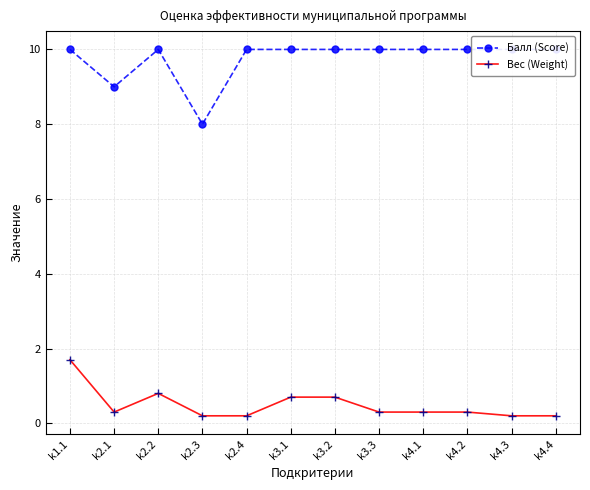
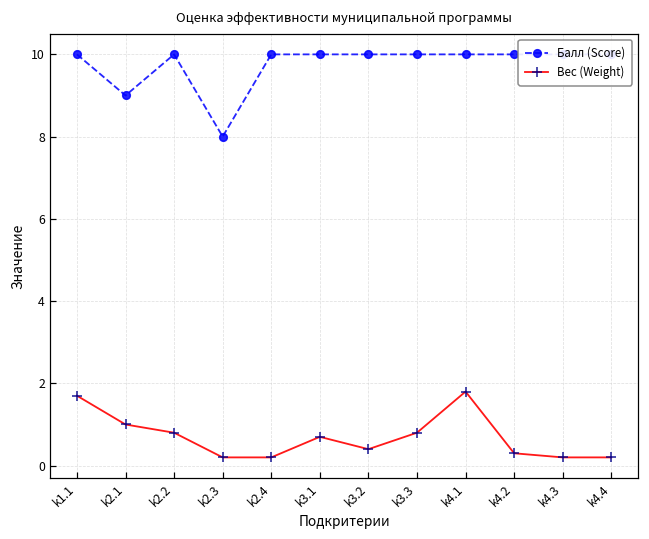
Вес (Weight), k2.1: 0.3 -> 1.0
Вес (Weight), k3.2: 0.7 -> 0.4
Вес (Weight), k3.3: 0.3 -> 0.8
Вес (Weight), k4.1: 0.3 -> 1.8
